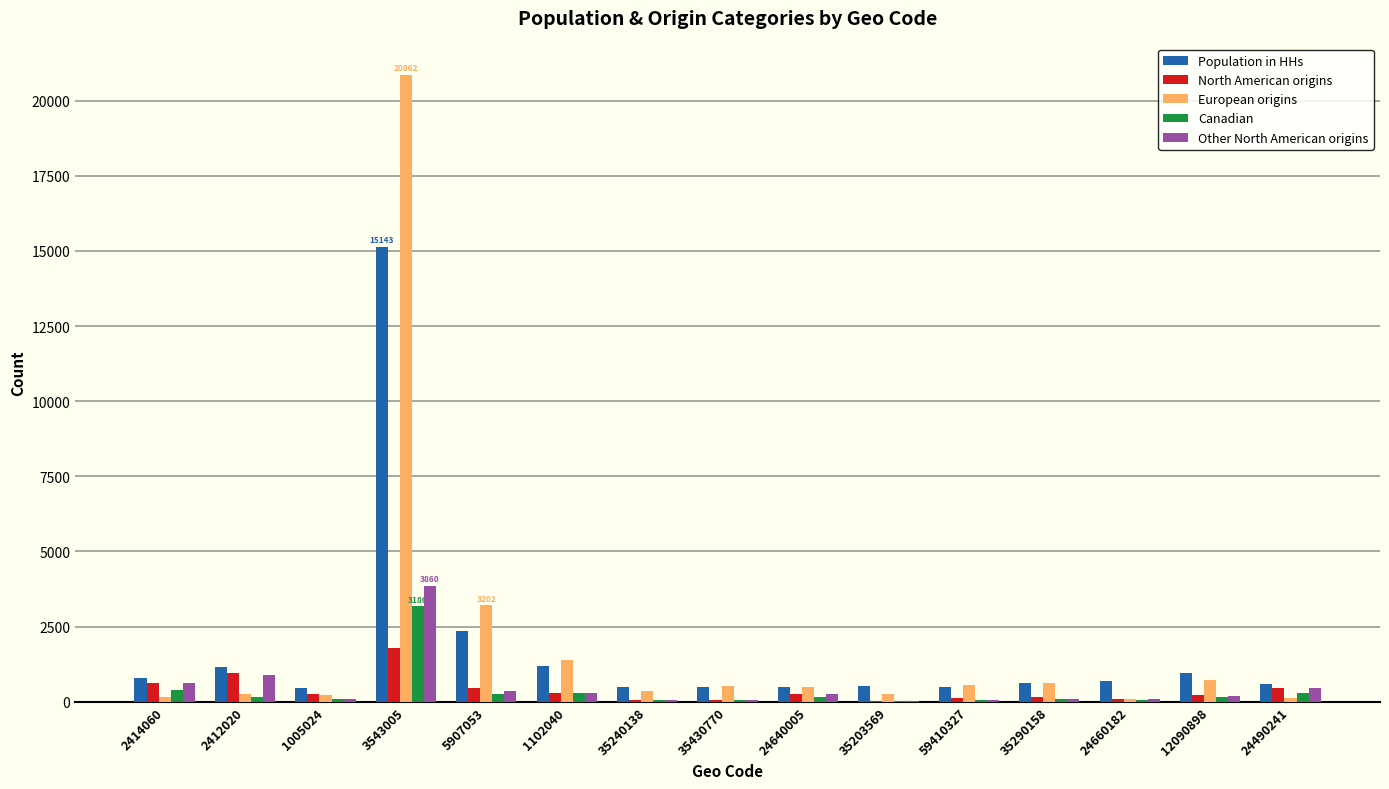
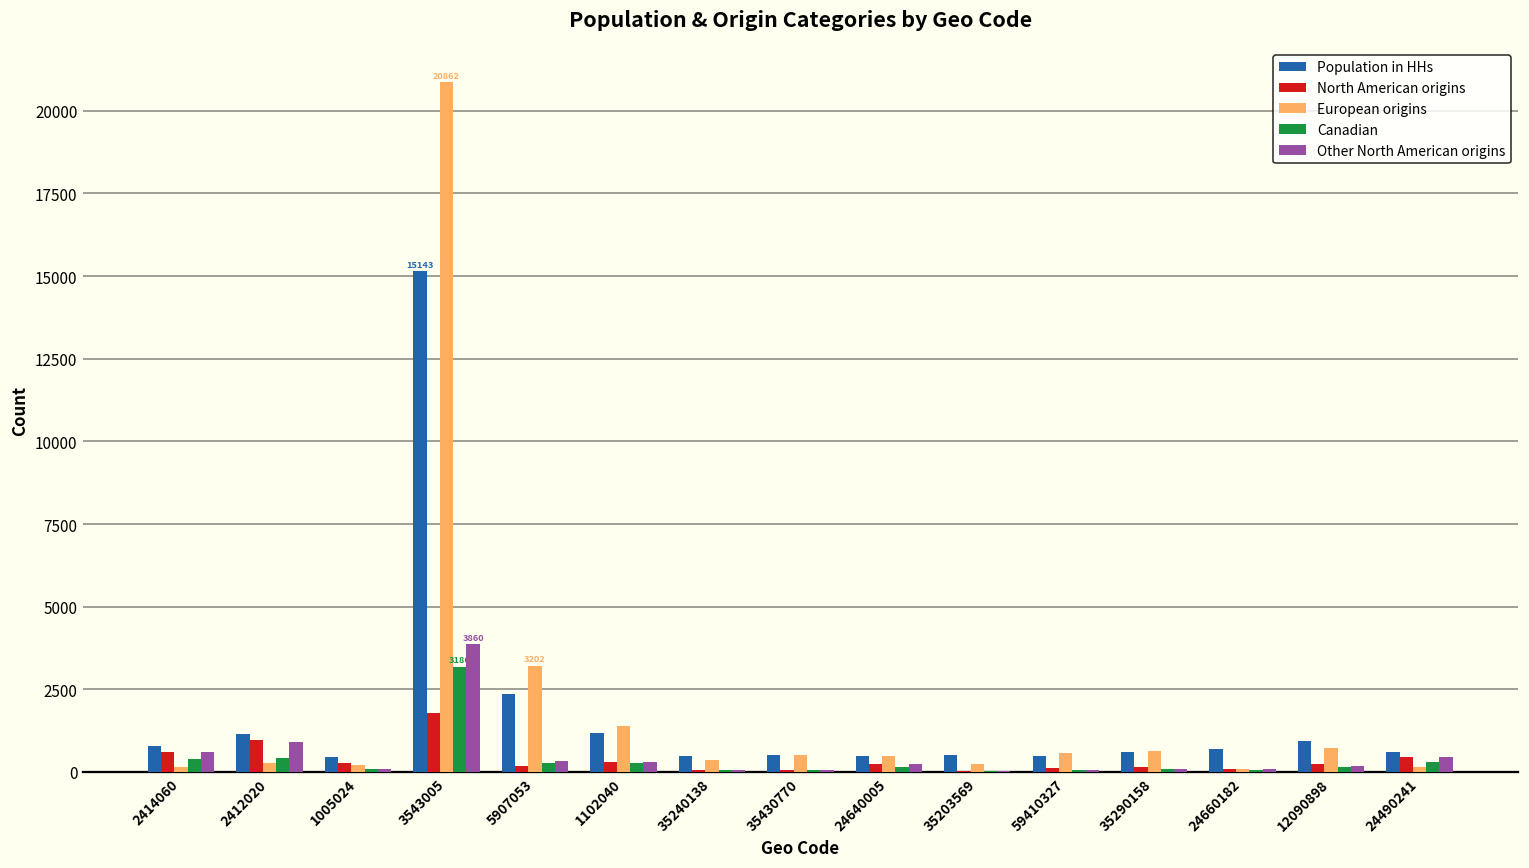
Canadian, 2412020: 100 -> 400
North American origins, 5907053: 500 -> 200
